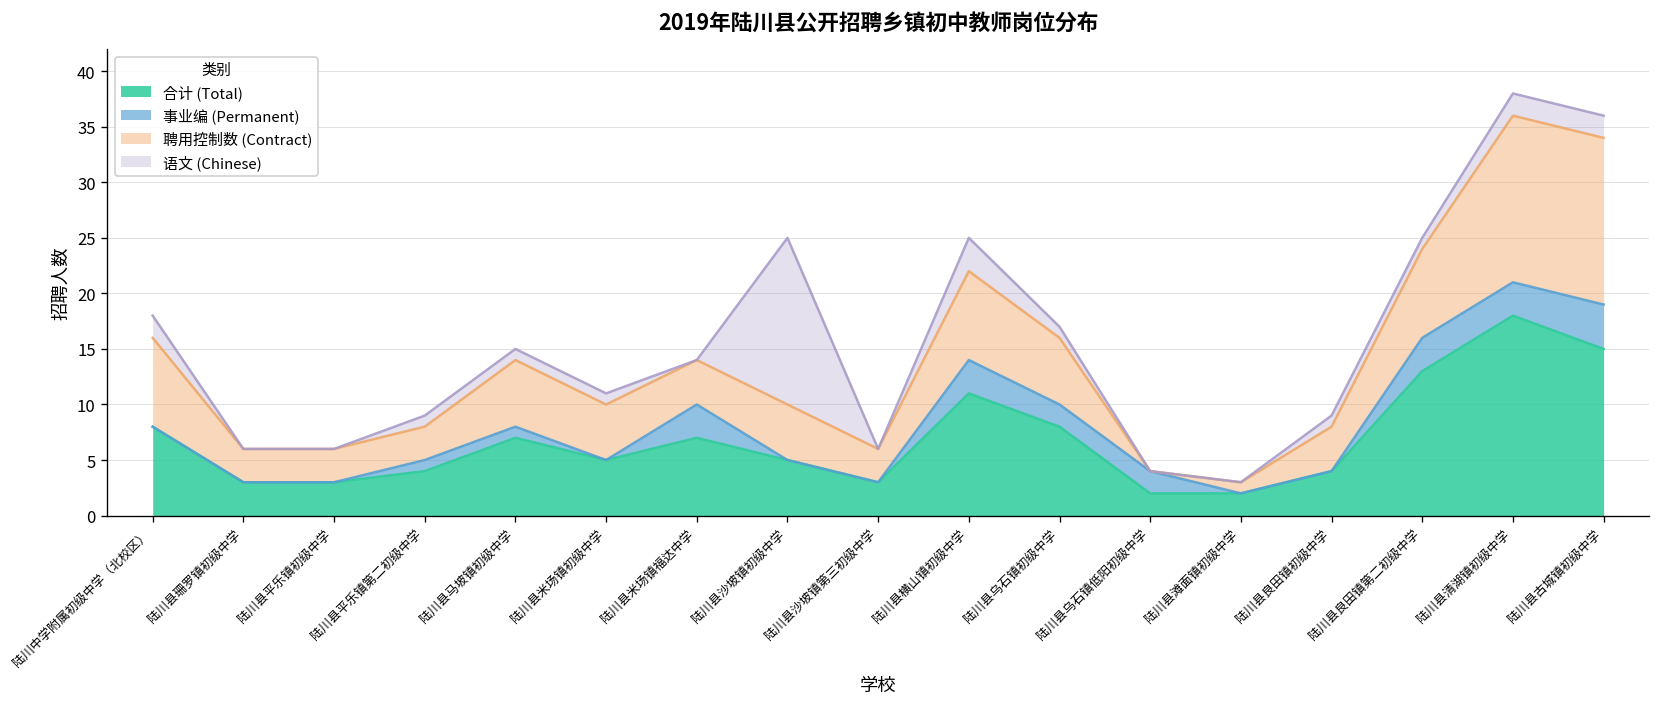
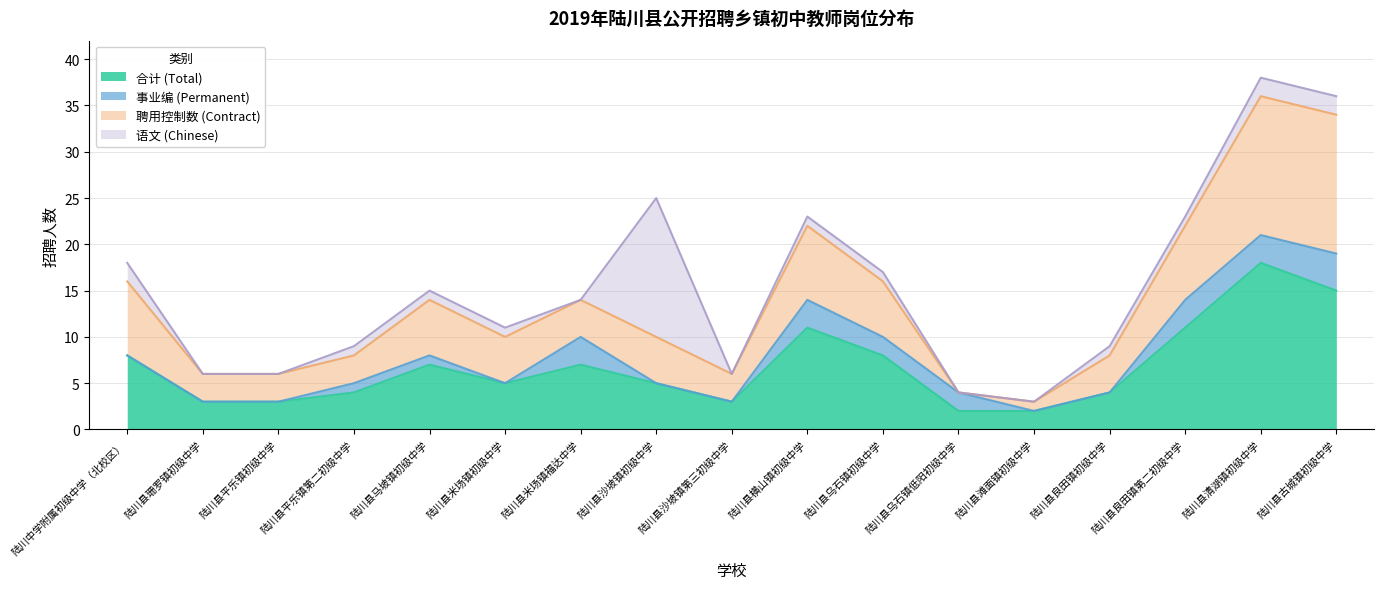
语文 (Chinese), 陆川县横山镇初级中学: 3 -> 1
合计 (Total), 陆川县良田镇第二初级中学: 13 -> 11
